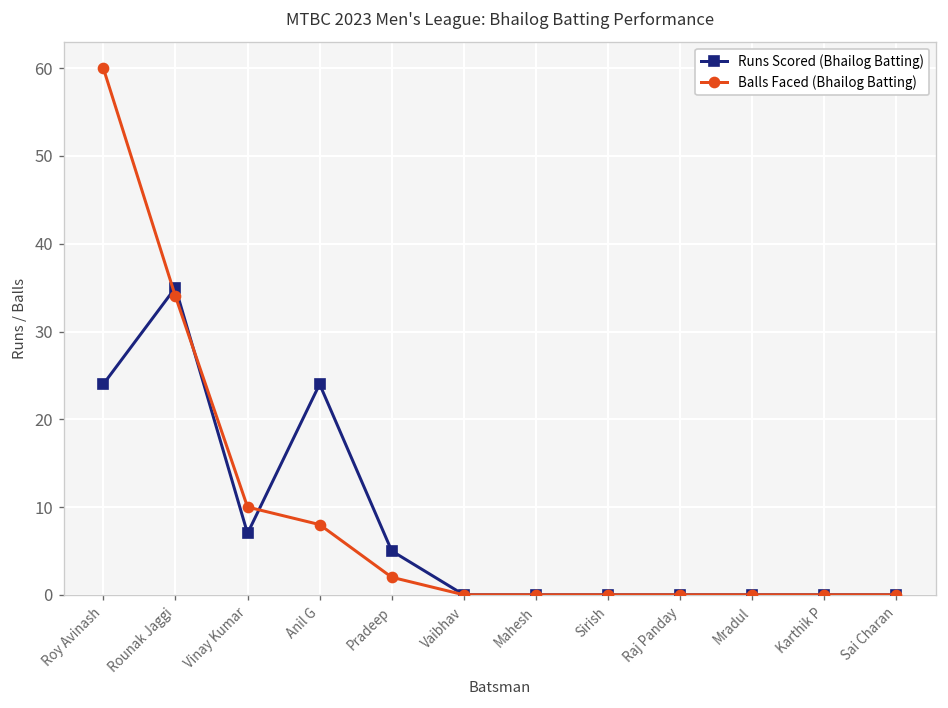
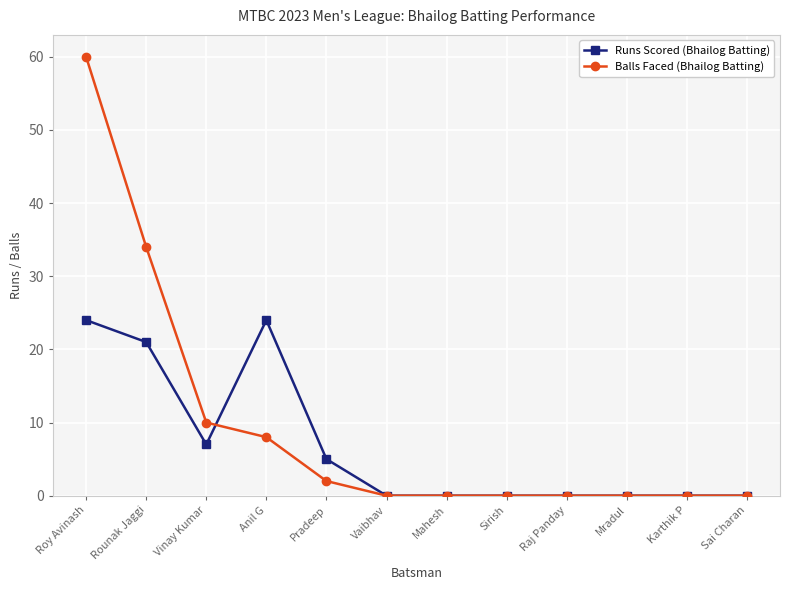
Runs Scored (Bhailog Batting), Rounak Jaggi: 35 -> 21
